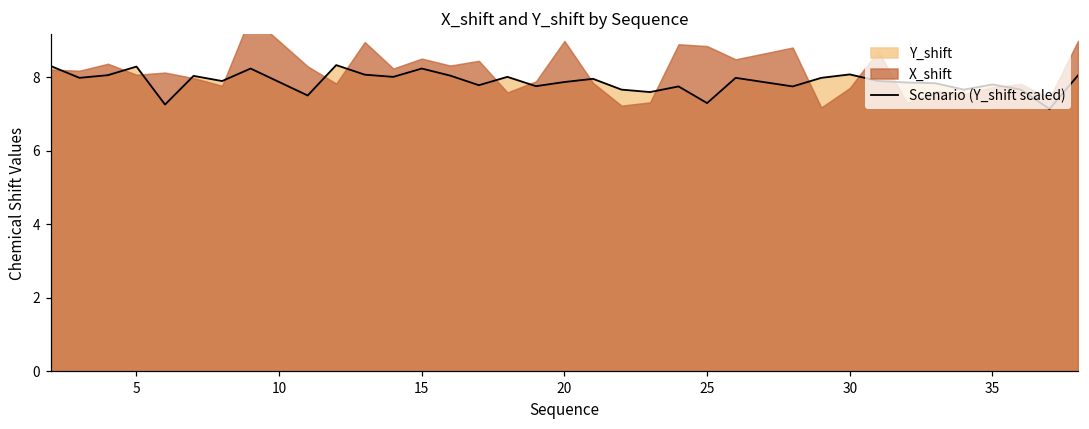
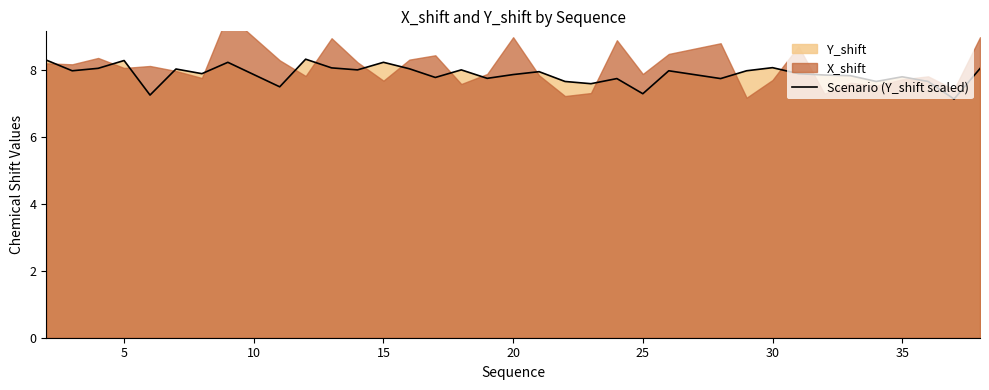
X_shift, 15: 8.5 -> 7.7
X_shift, 25: 8.9 -> 7.9
